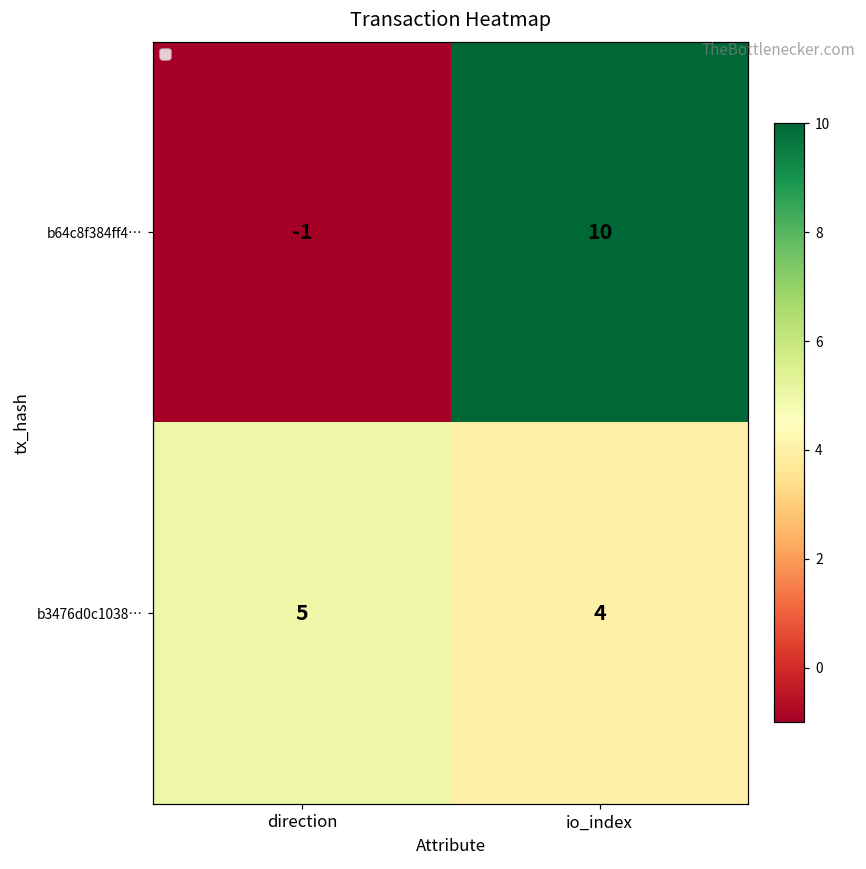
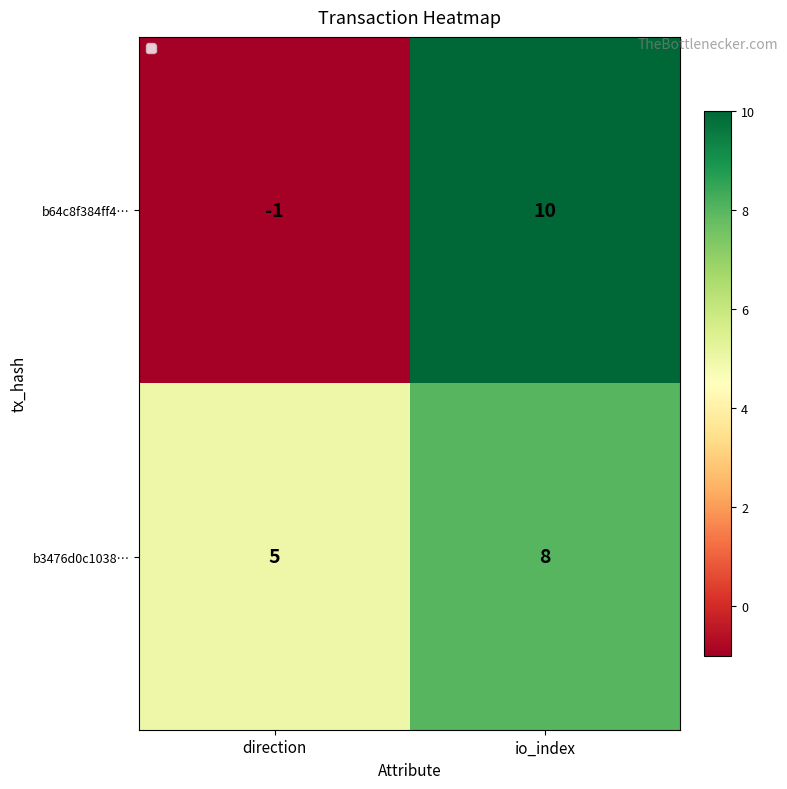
b3476d0c1038…, io_index: 4 -> 8
